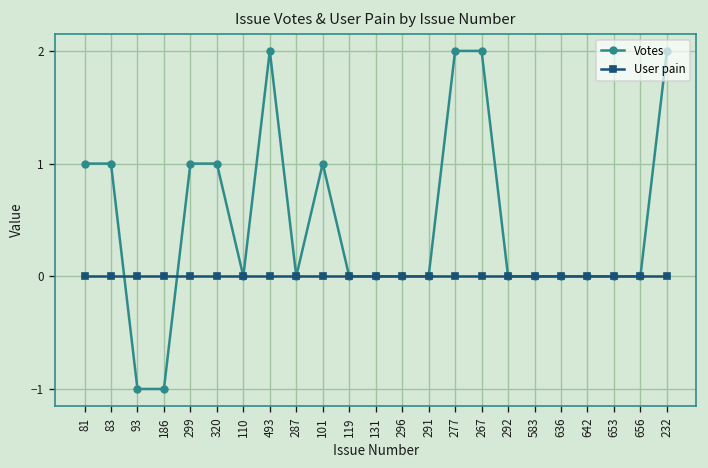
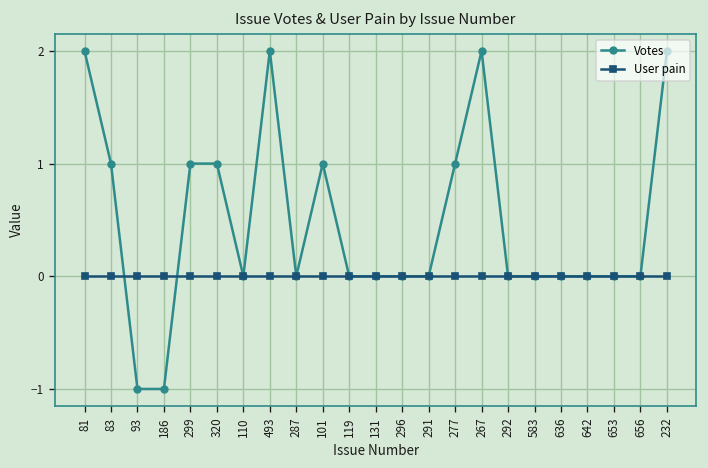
Votes, 81: 1 -> 2
Votes, 277: 2 -> 1
